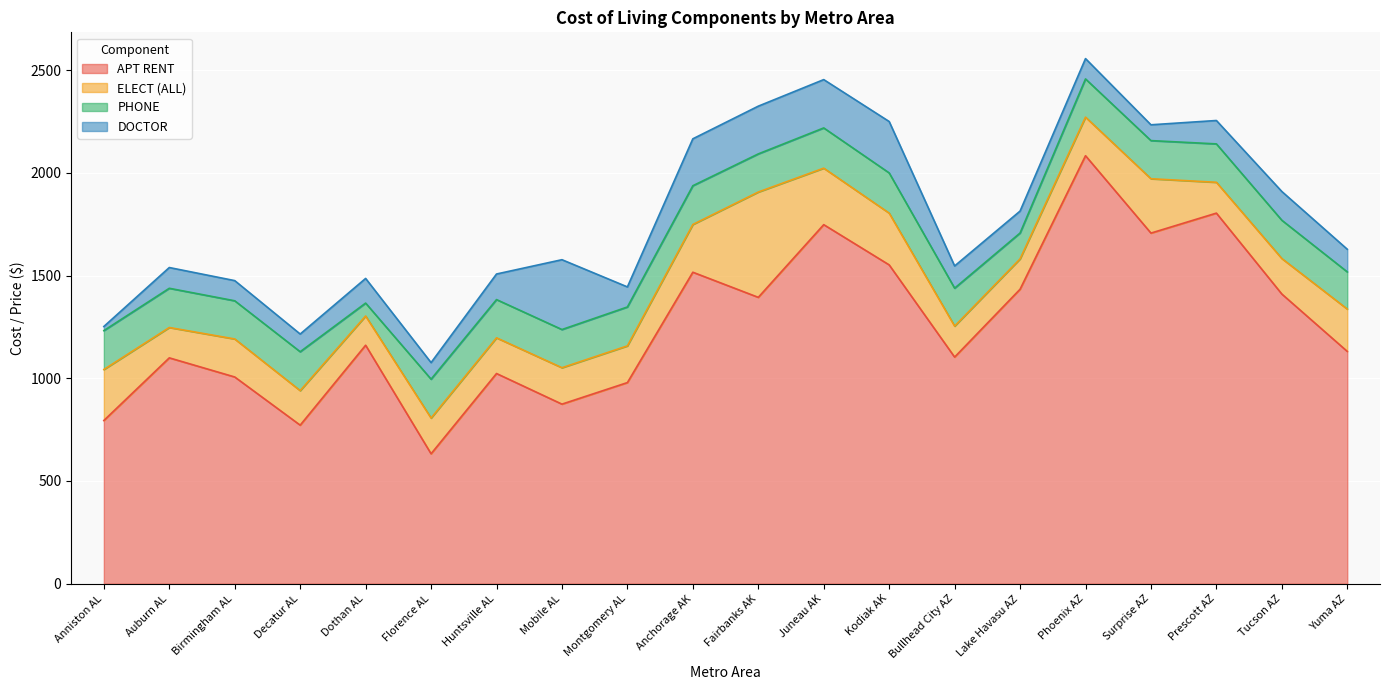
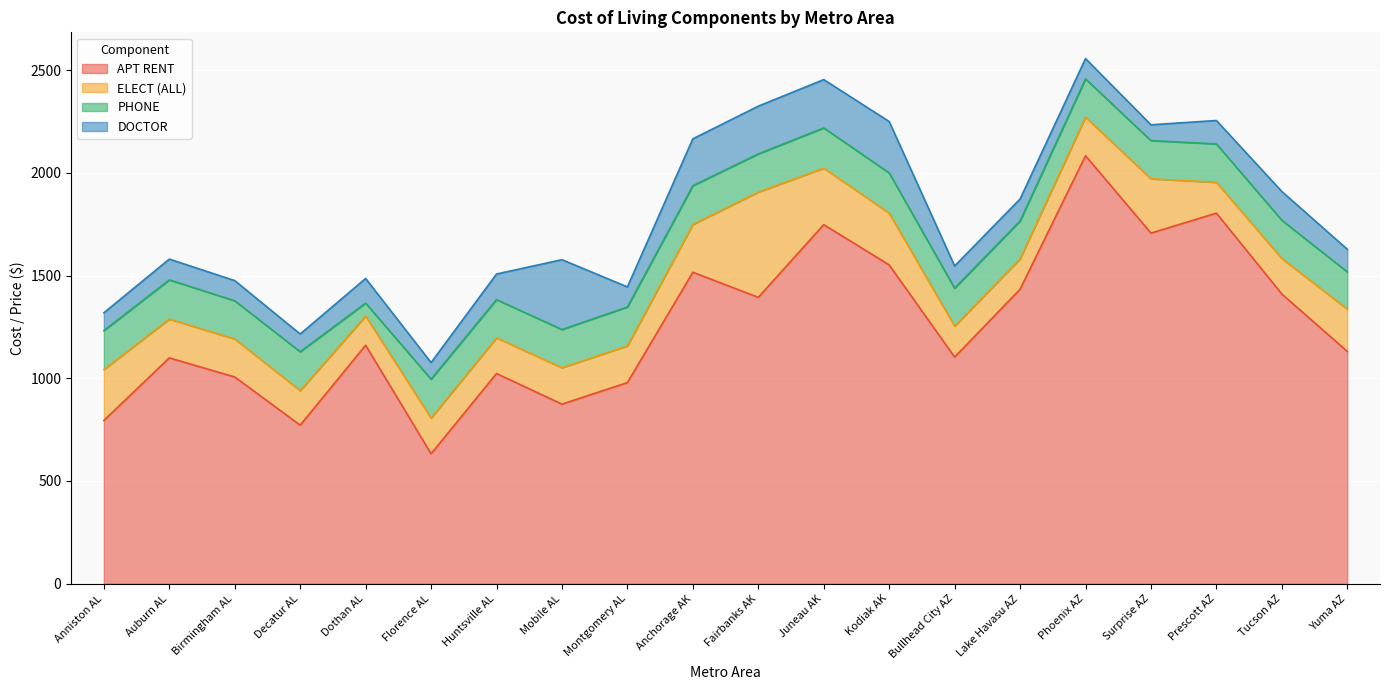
DOCTOR, Anniston AL: 20 -> 90
ELECT (ALL), Auburn AL: 150 -> 190
PHONE, Lake Havasu AZ: 130 -> 180
